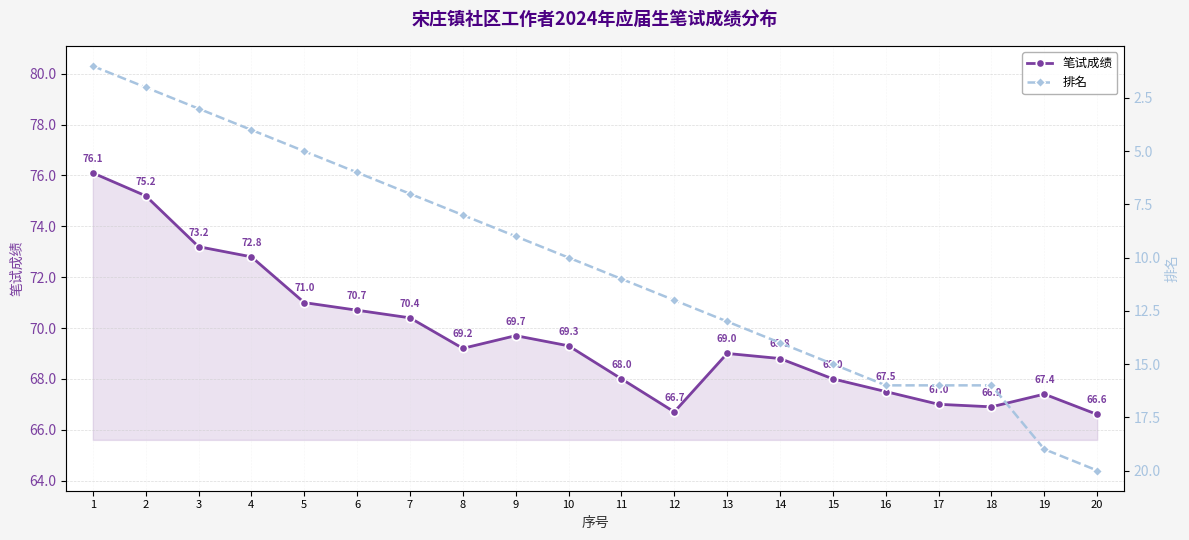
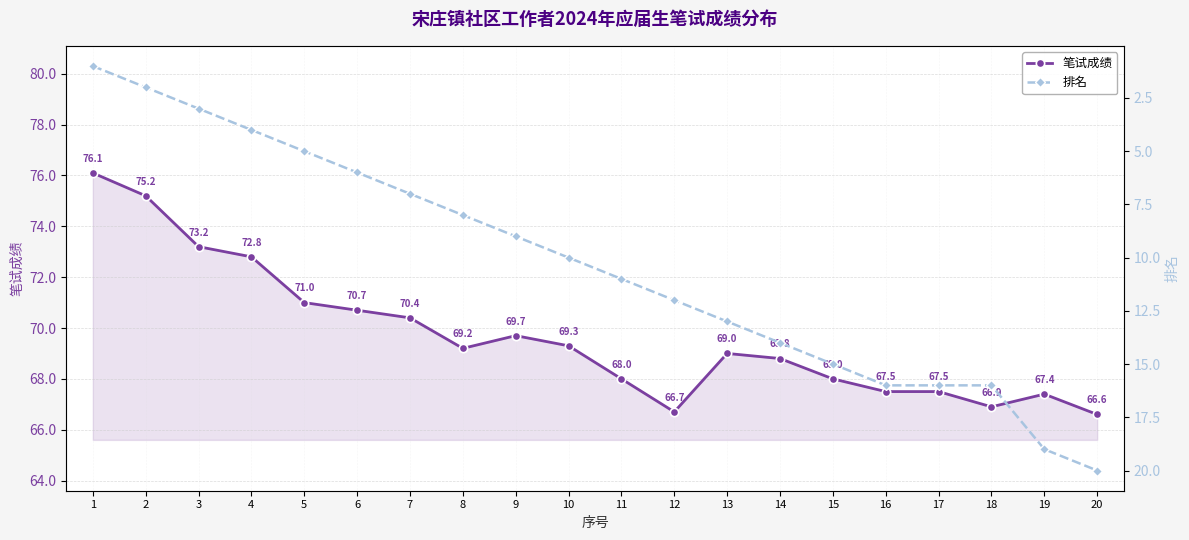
笔试成绩, 17: 67.0 -> 67.5
